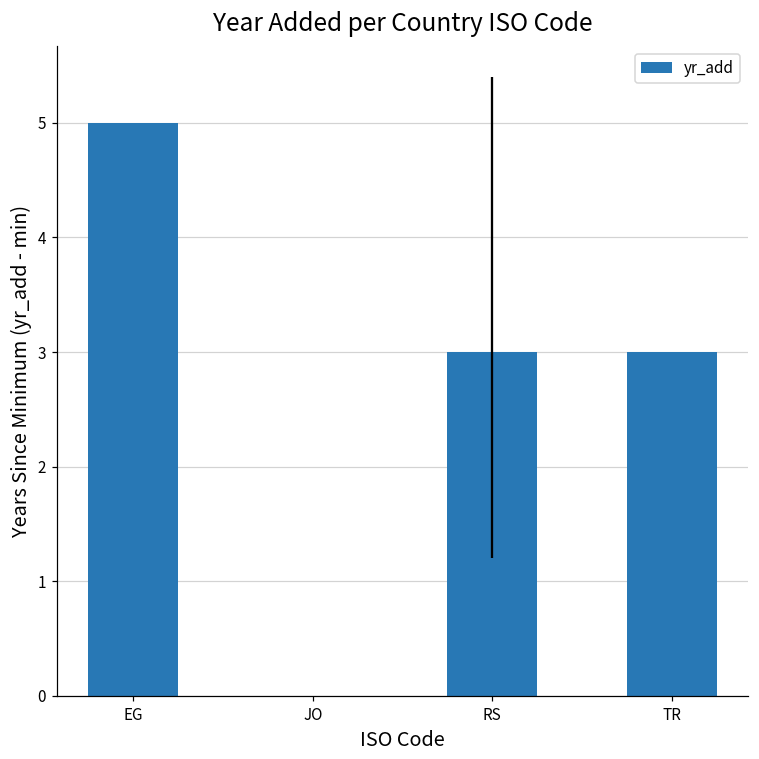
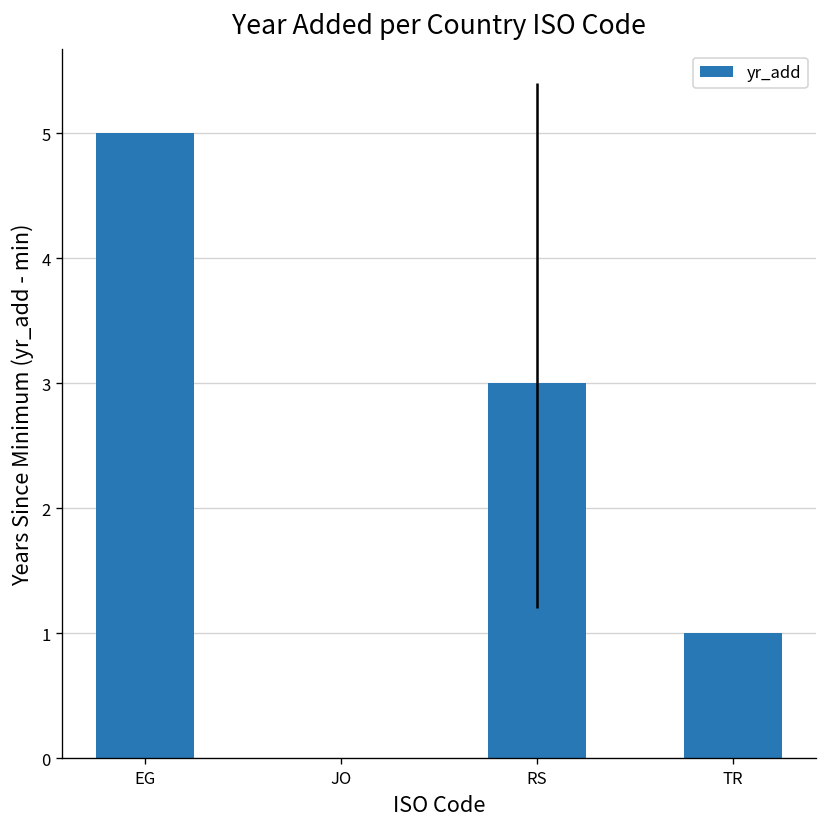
TR: 3.00 -> 1.00
